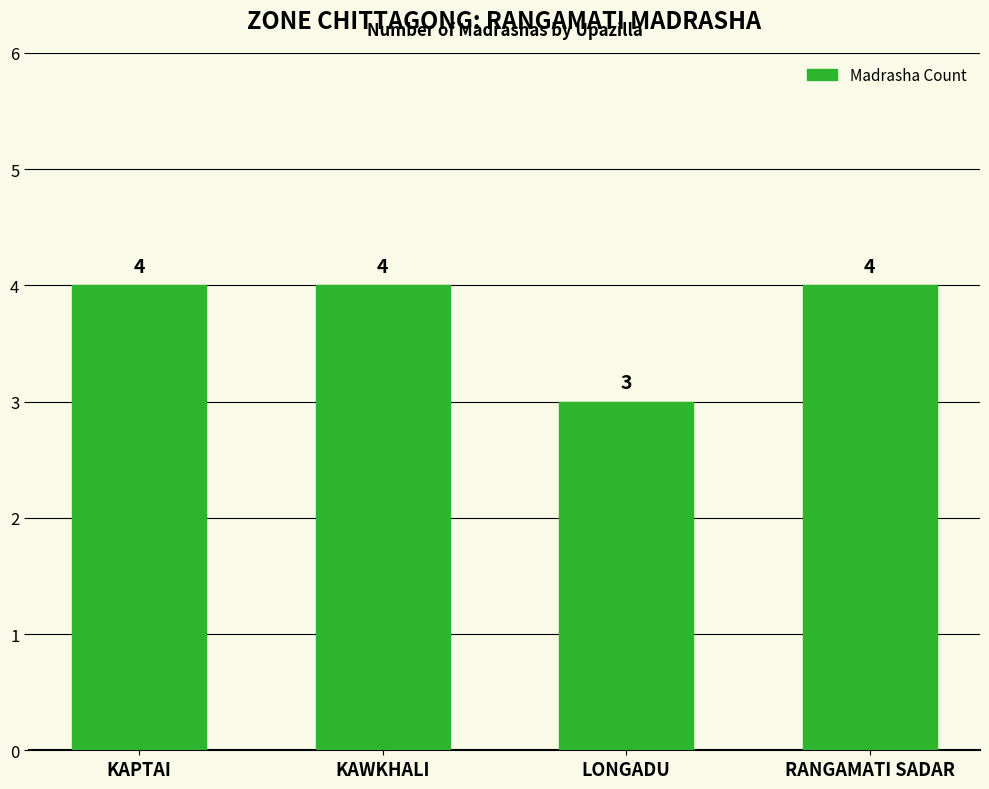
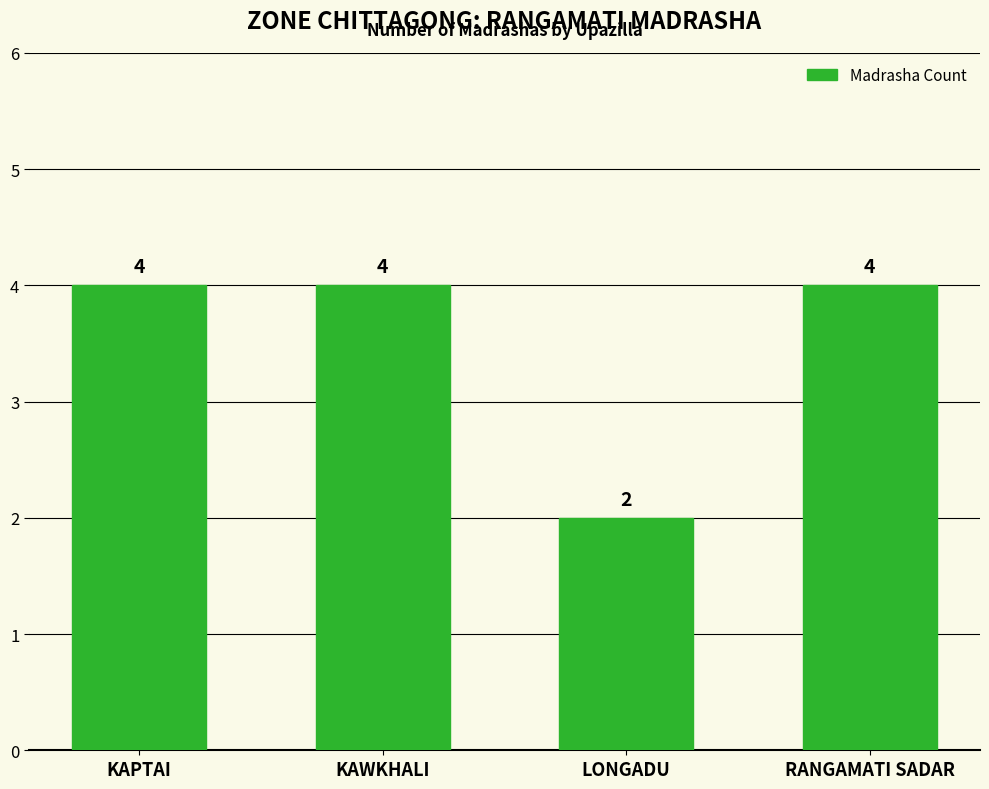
LONGADU: 3 -> 2
